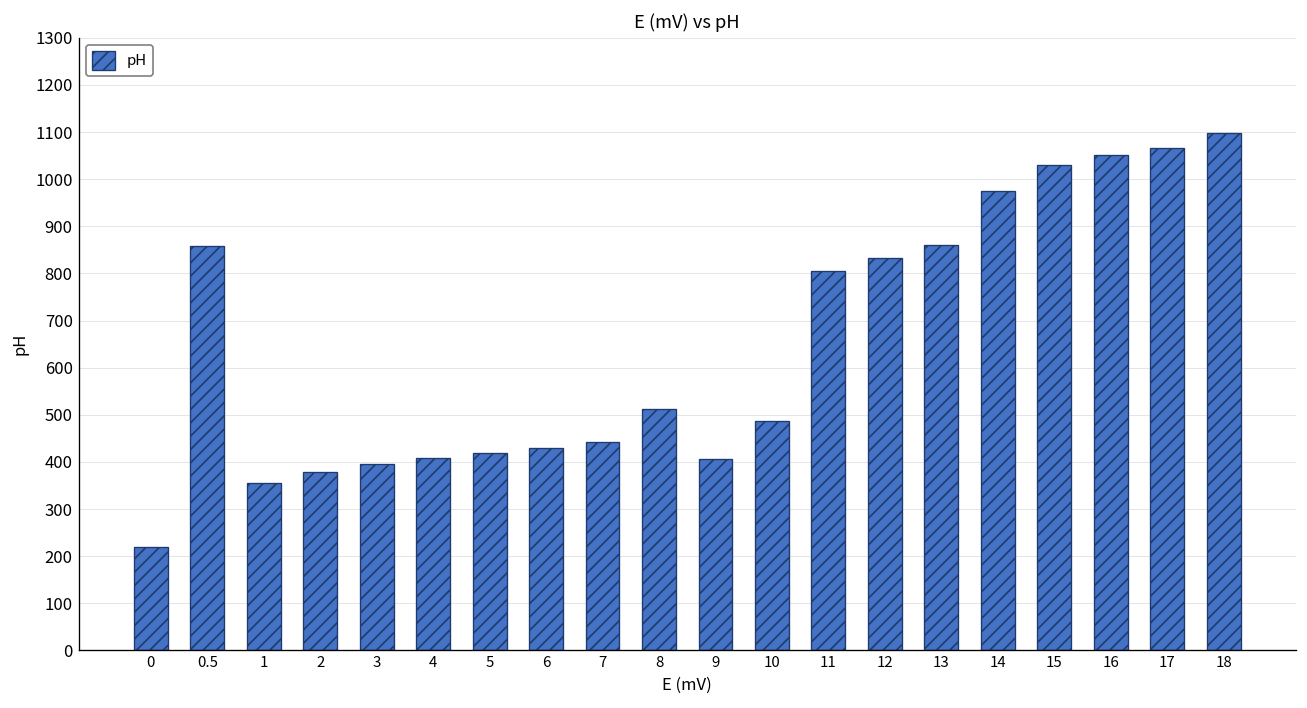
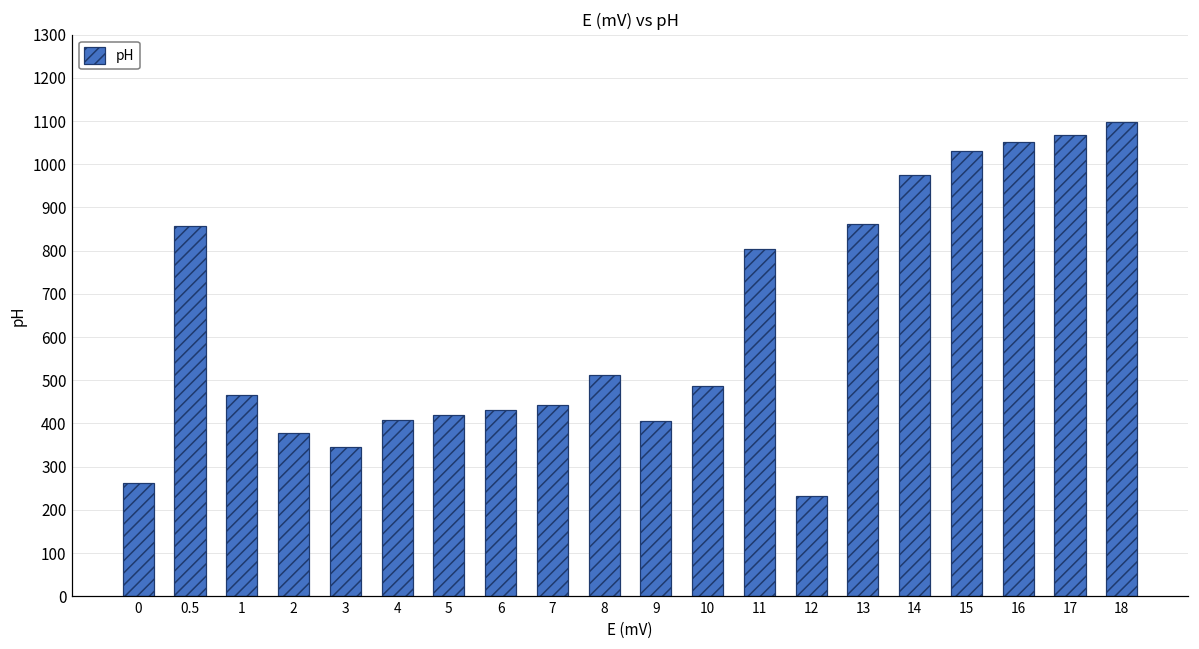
0: 220 -> 260
1: 360 -> 470
3: 400 -> 350
12: 830 -> 230
